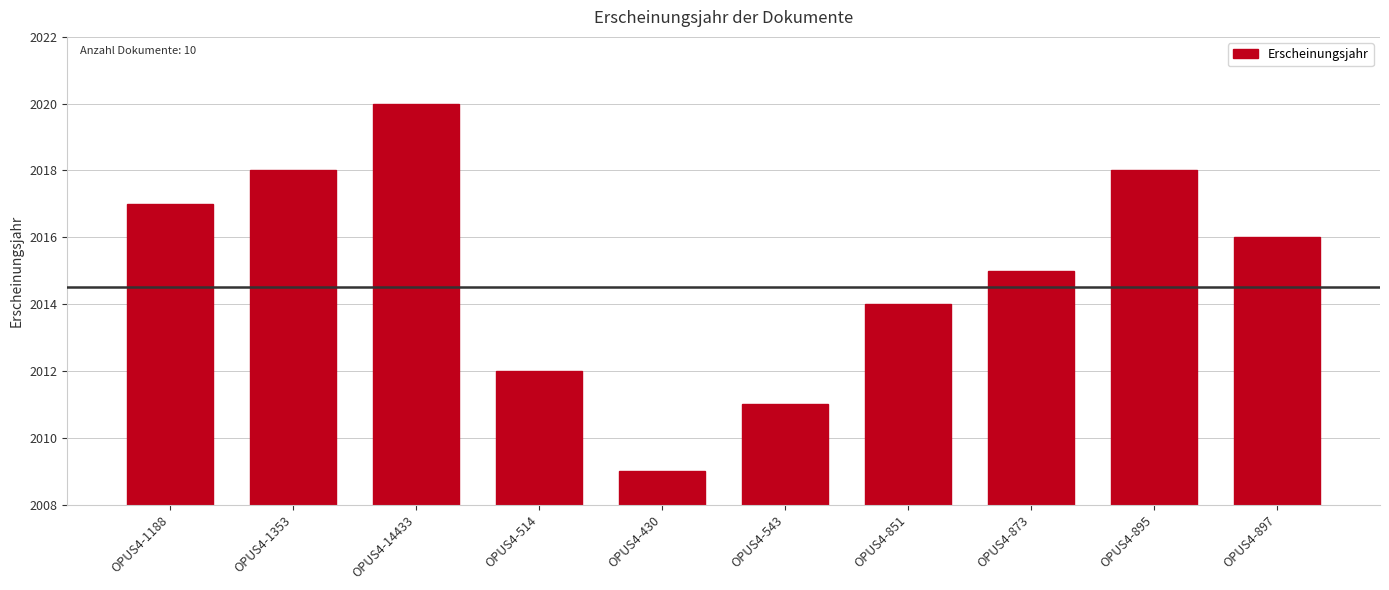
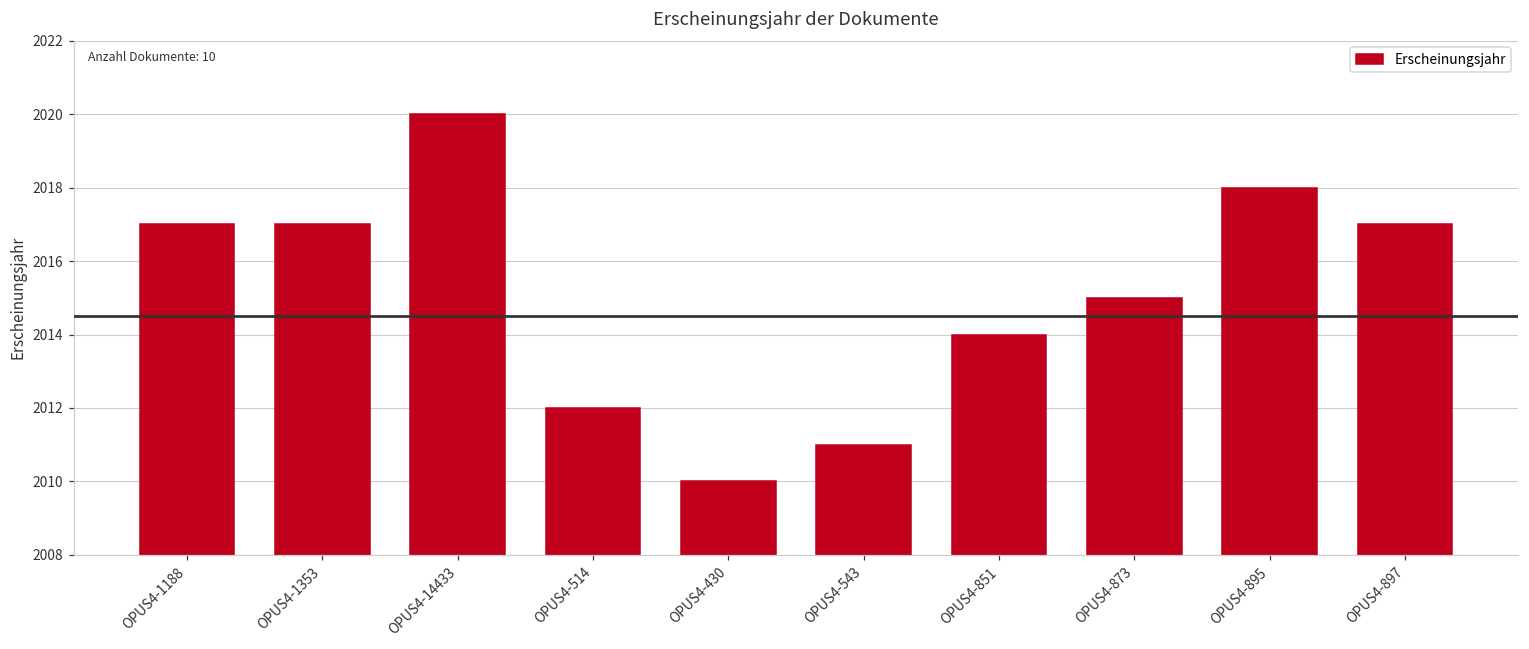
OPUS4-1353: 2018 -> 2017
OPUS4-430: 2009 -> 2010
OPUS4-897: 2016 -> 2017
